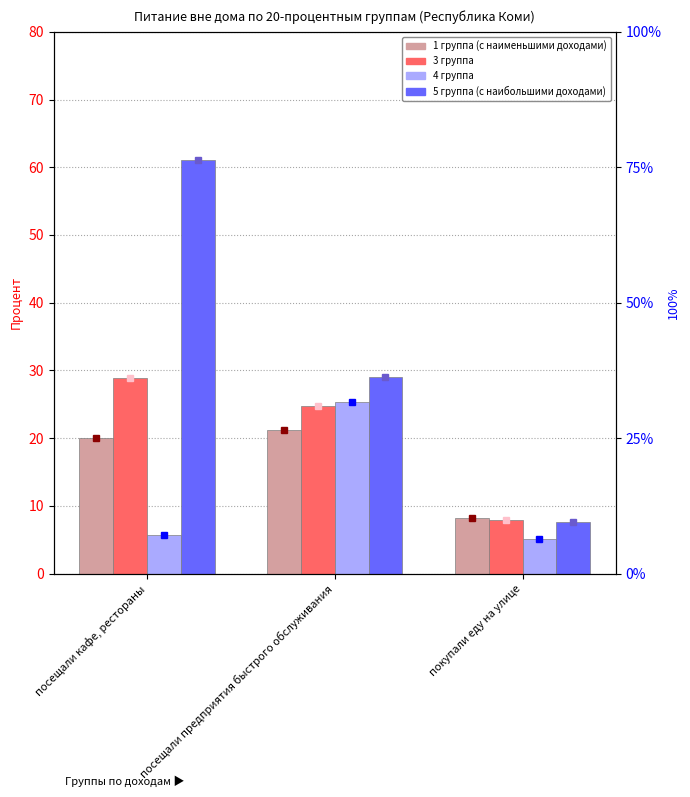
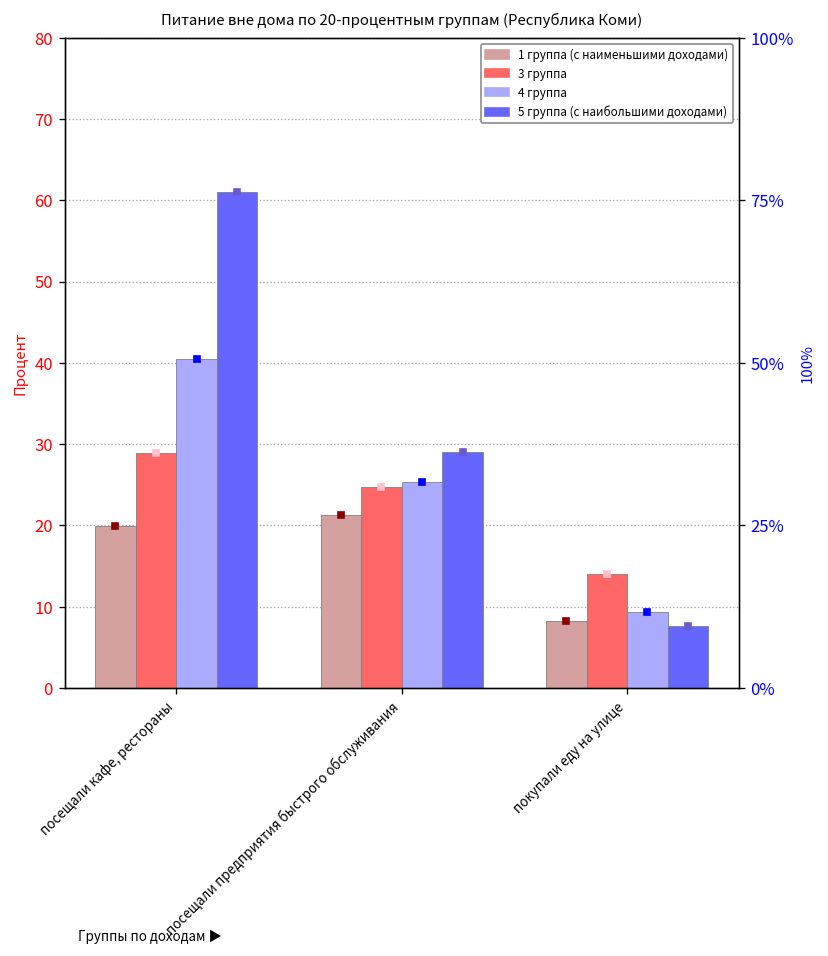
4 группа, посещали кафе, рестораны: 6 -> 40
3 группа, покупали еду на улице: 8 -> 14
4 группа, покупали еду на улице: 5 -> 9
